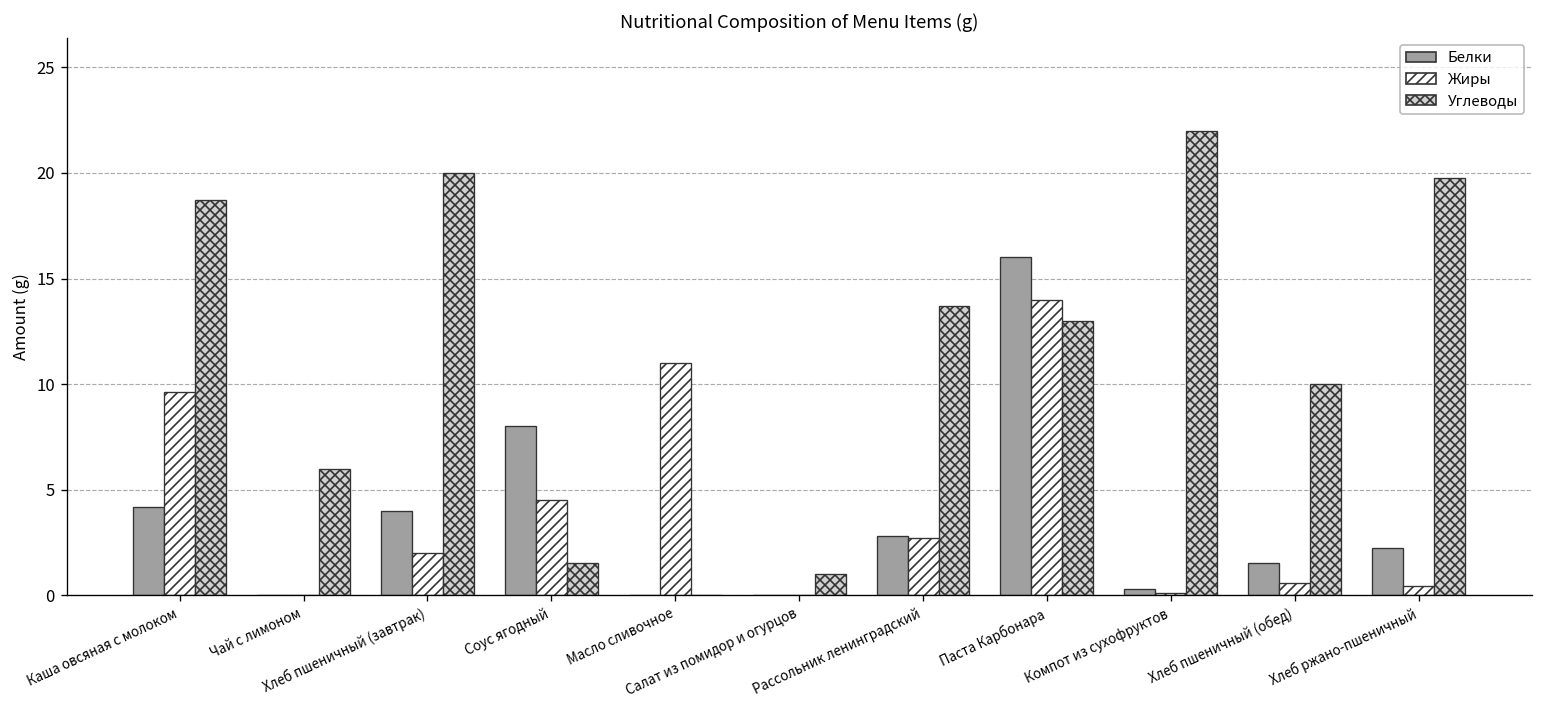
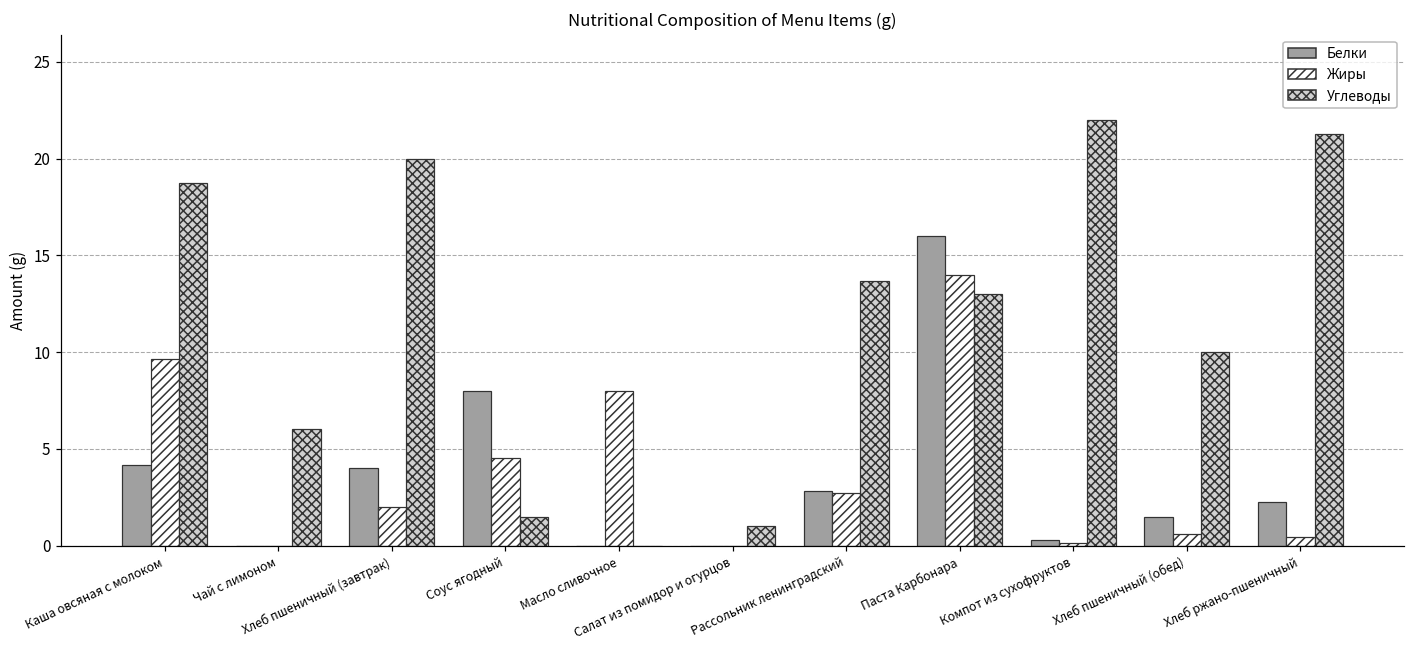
Жиры, Масло сливочное: 11 -> 8
Углеводы, Хлеб ржано-пшеничный: 19.8 -> 21.3
